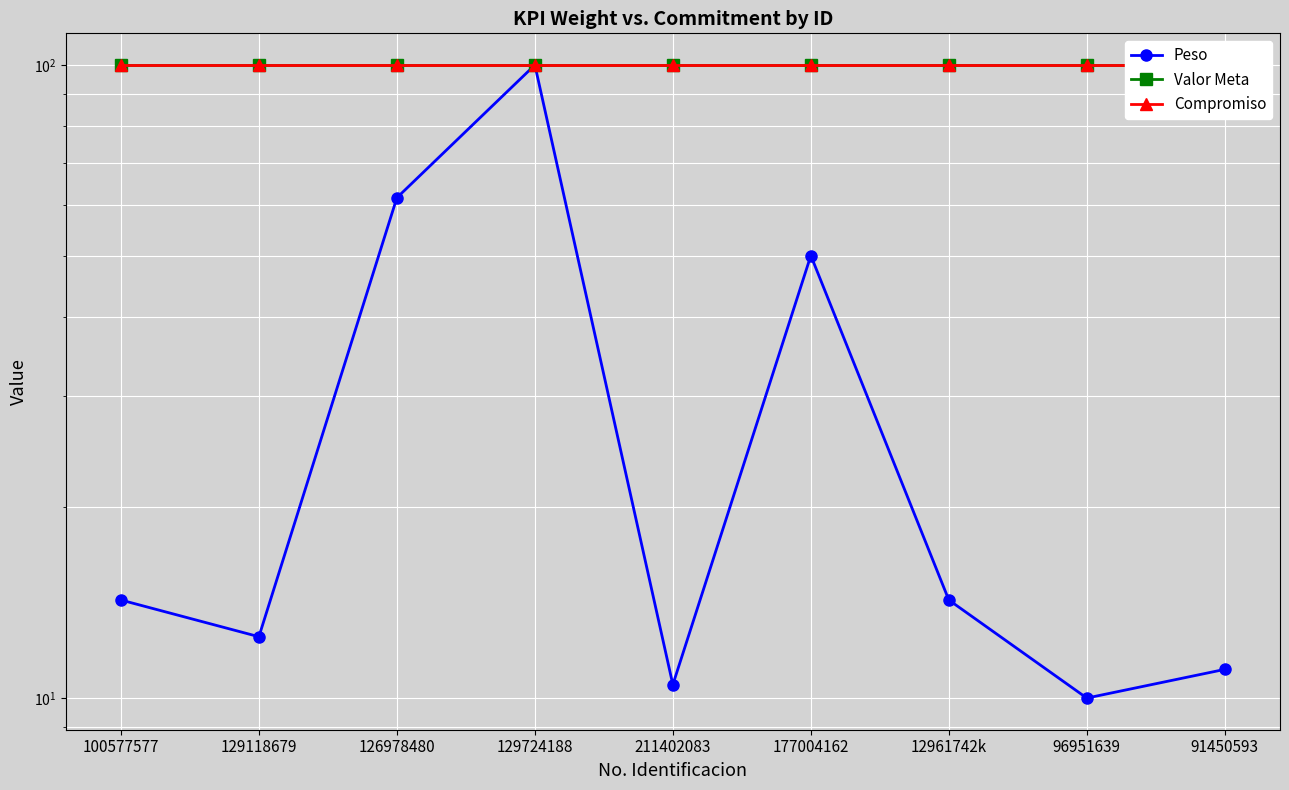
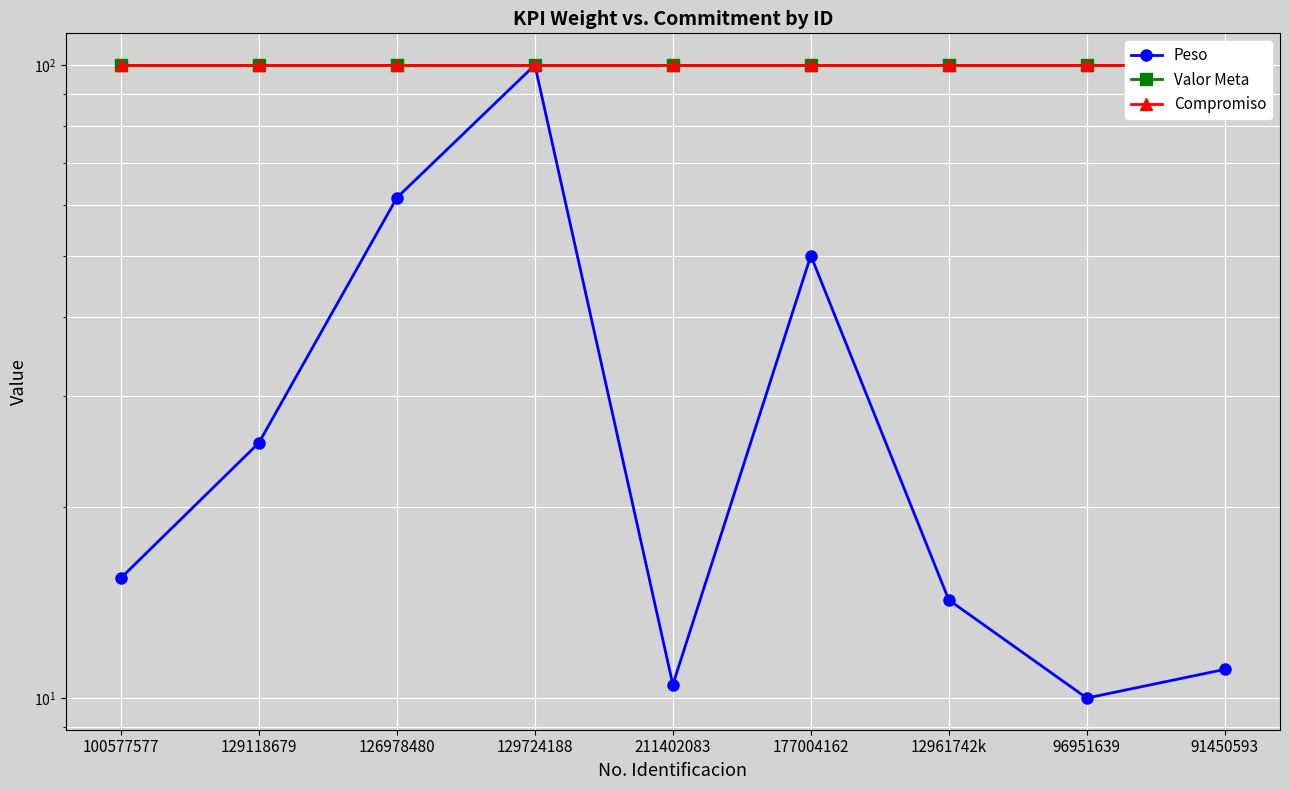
Peso, 100577577: 14.3 -> 15.5
Peso, 129118679: 12.5 -> 25.3
